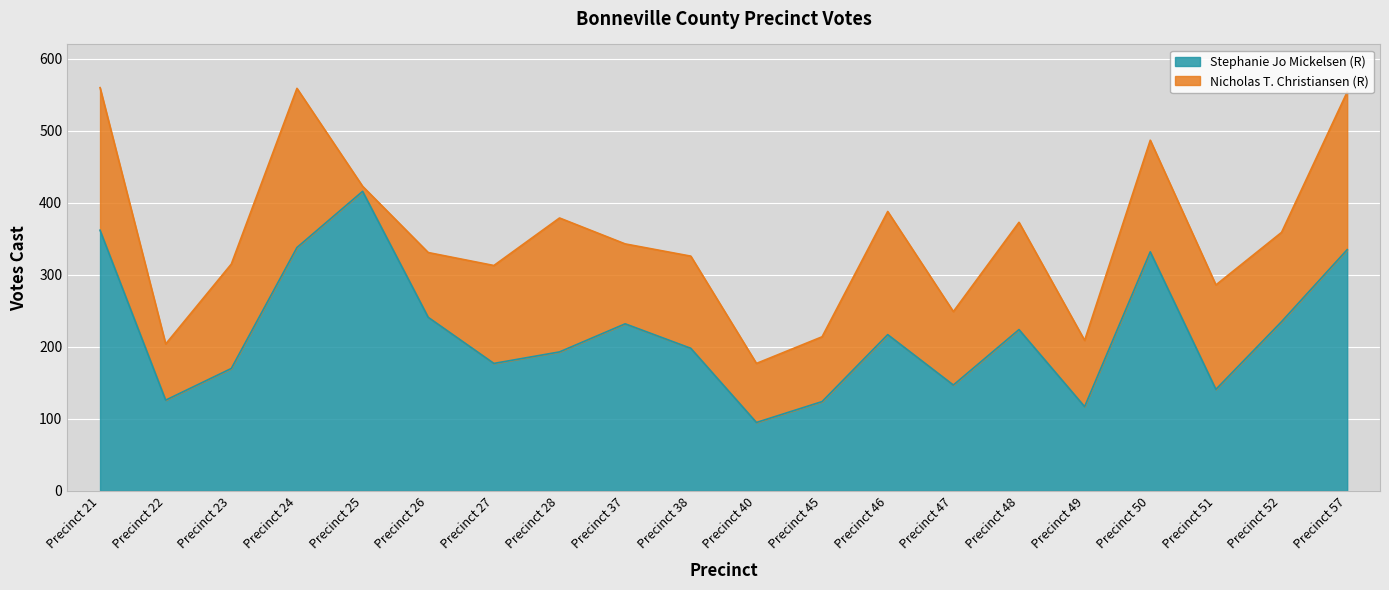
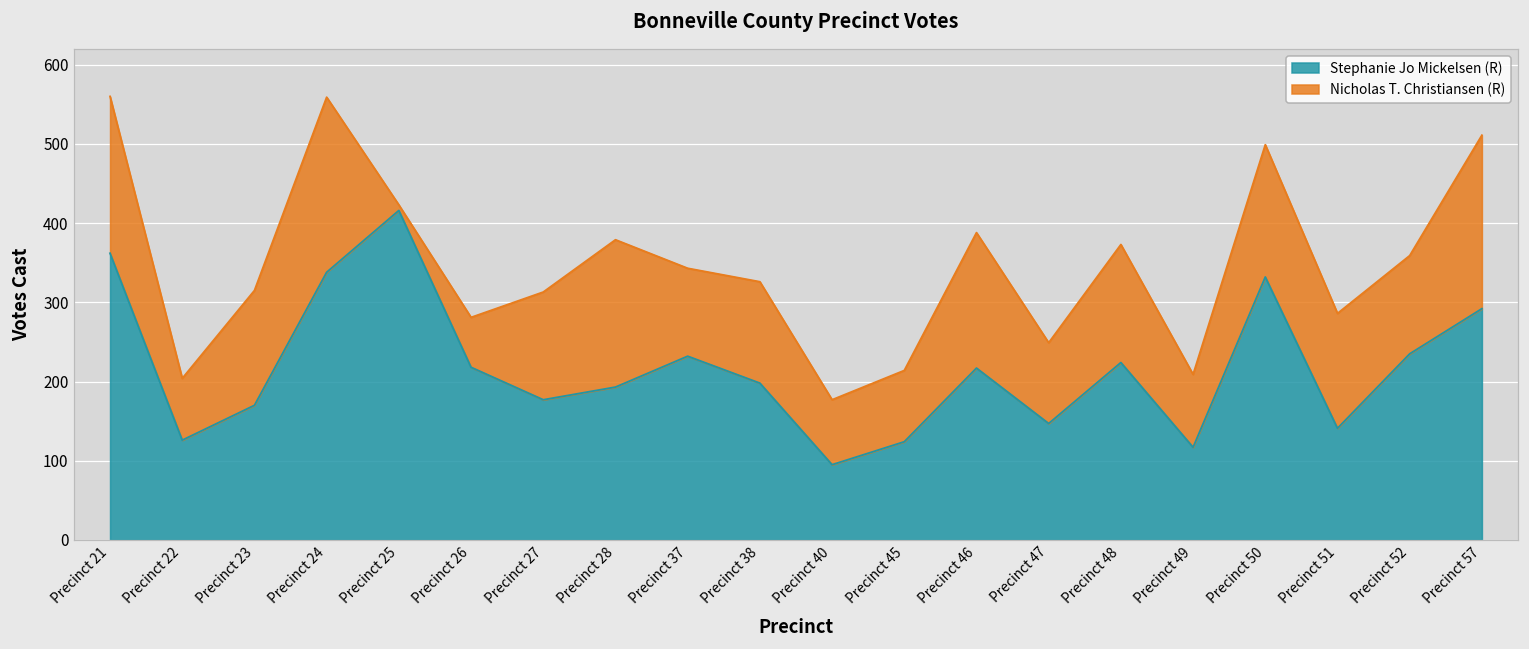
Stephanie Jo Mickelsen (R), Precinct 26: 240 -> 220
Nicholas T. Christiansen (R), Precinct 26: 90 -> 60
Nicholas T. Christiansen (R), Precinct 50: 160 -> 170
Stephanie Jo Mickelsen (R), Precinct 57: 340 -> 290
